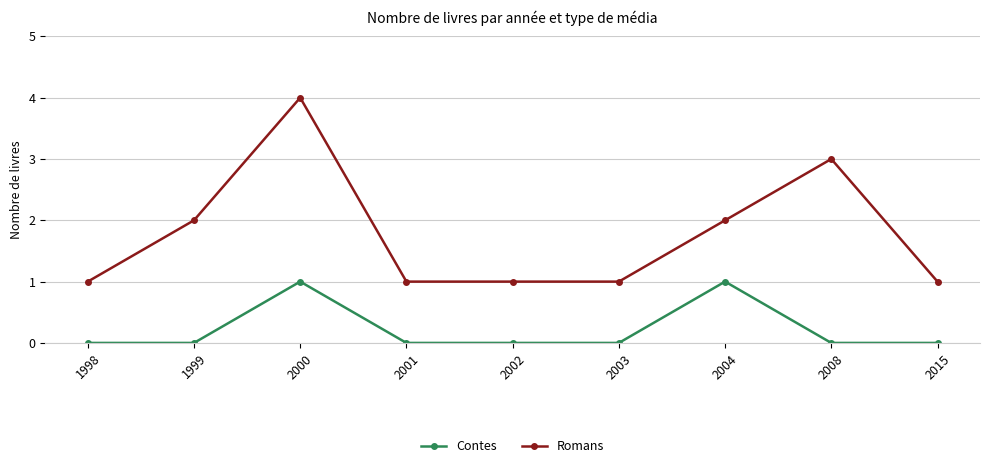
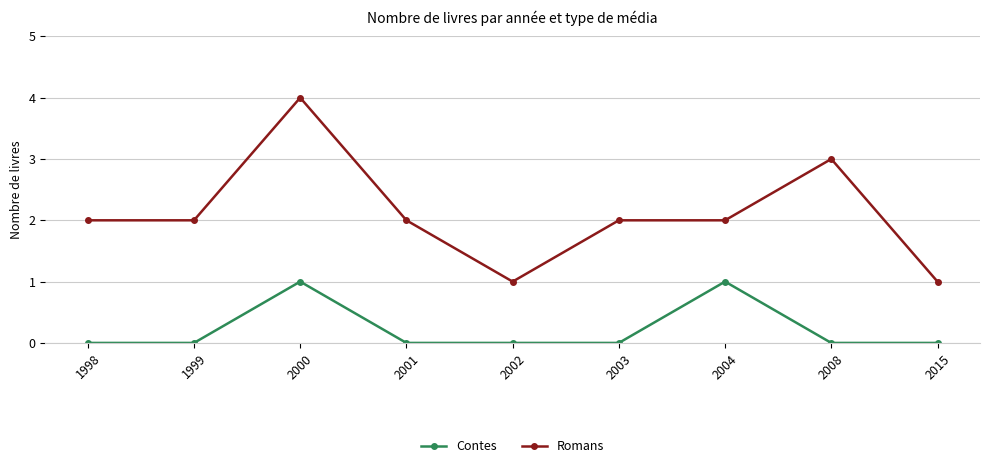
Romans, 1998: 1 -> 2
Romans, 2001: 1 -> 2
Romans, 2003: 1 -> 2
